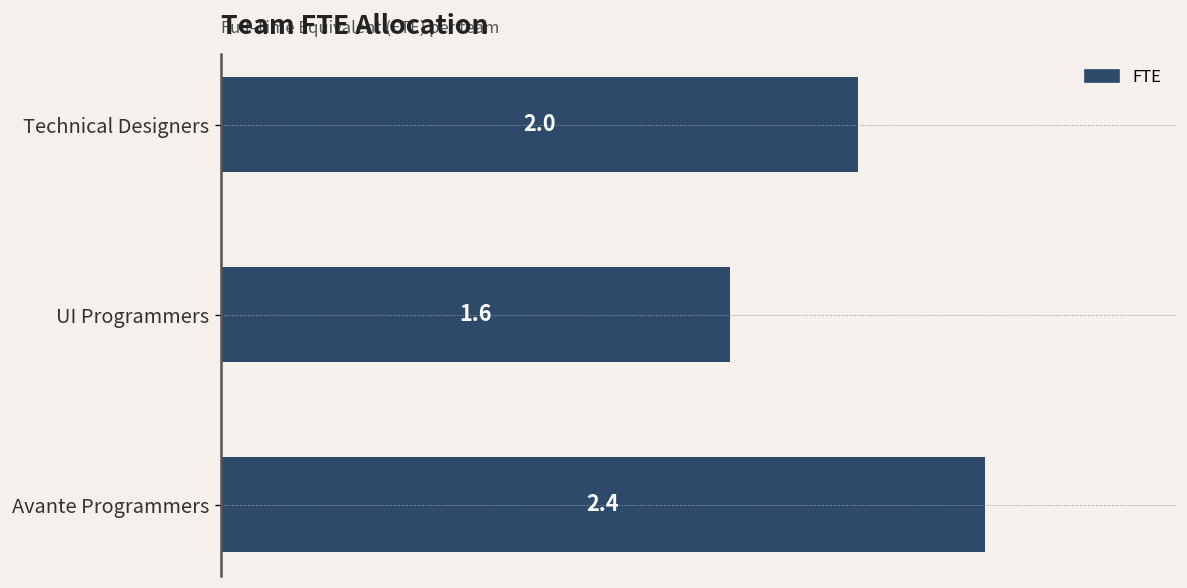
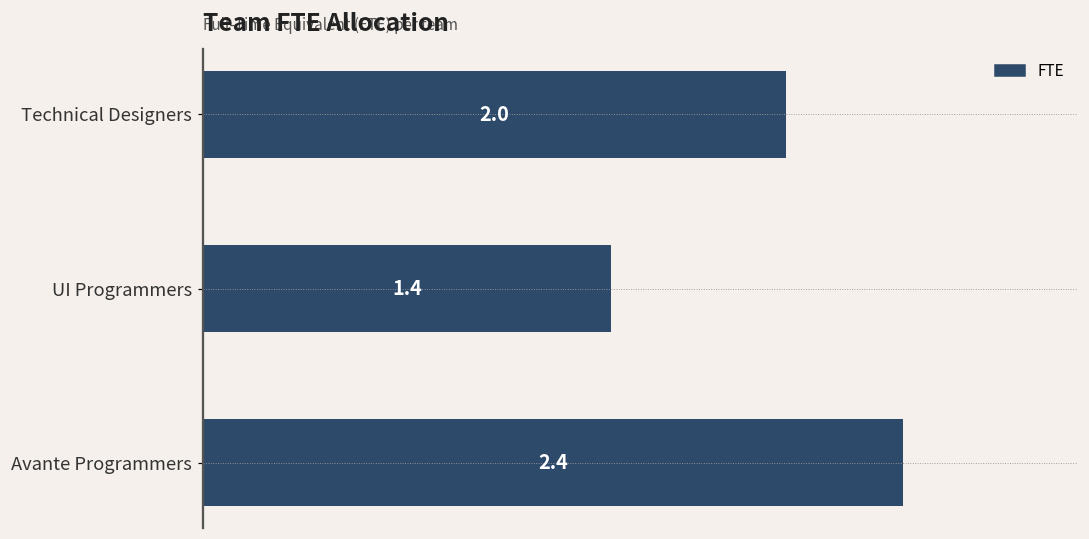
UI Programmers: 1.6 -> 1.4
